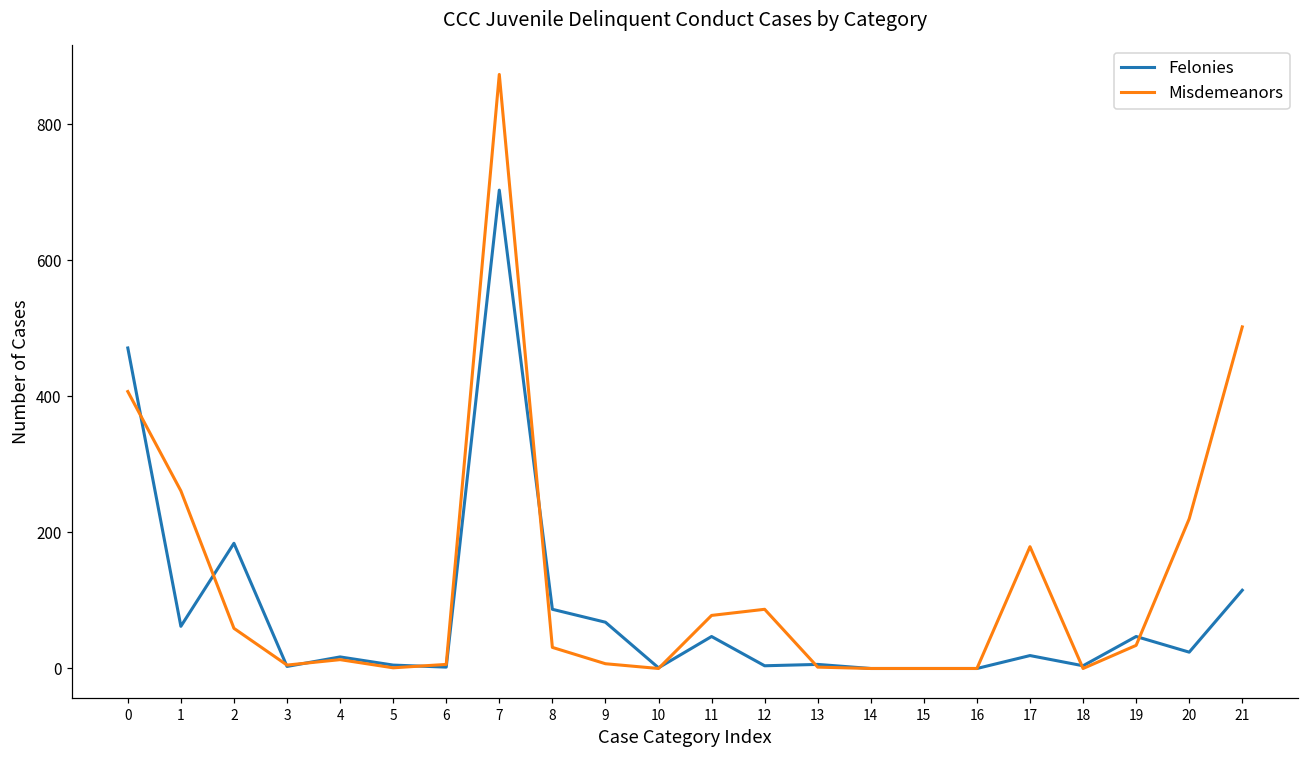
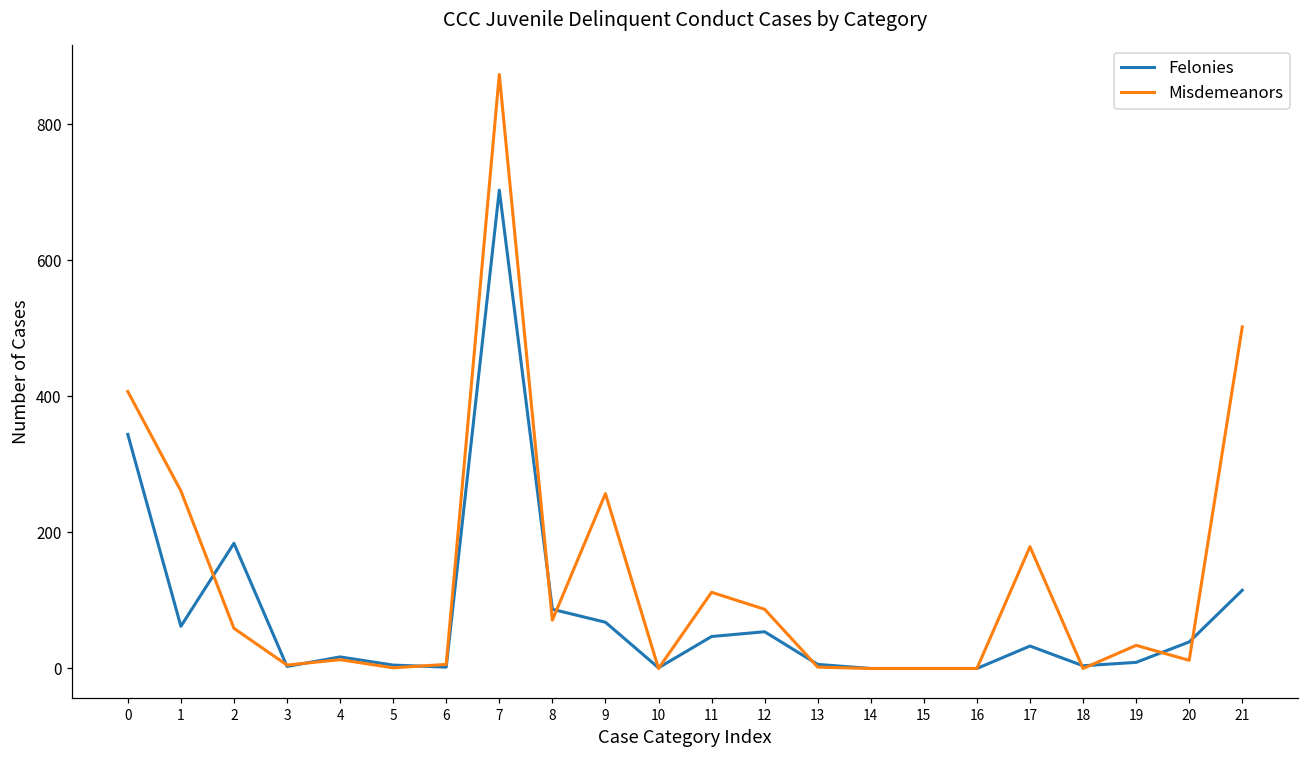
Felonies, 0: 470 -> 340
Misdemeanors, 8: 30 -> 70
Misdemeanors, 9: 10 -> 260
Misdemeanors, 11: 80 -> 110
Felonies, 12: 0 -> 50
Felonies, 17: 20 -> 30
Felonies, 19: 50 -> 10
Felonies, 20: 20 -> 40
Misdemeanors, 20: 220 -> 10
